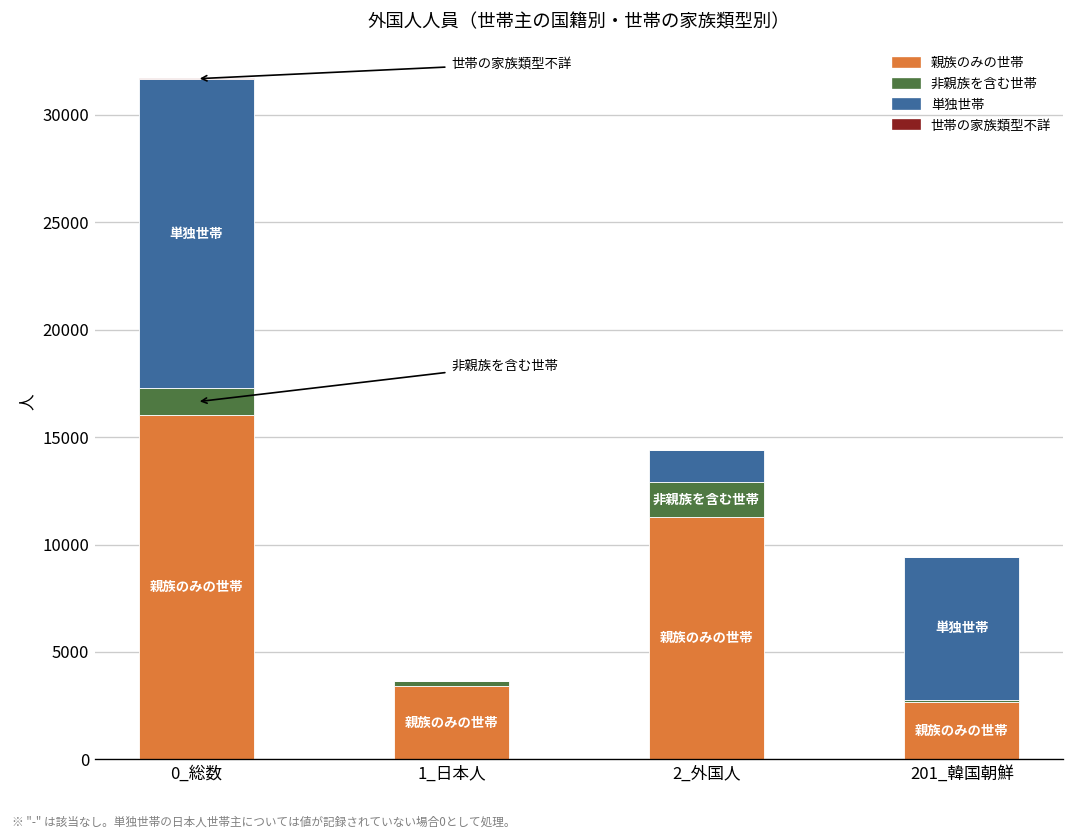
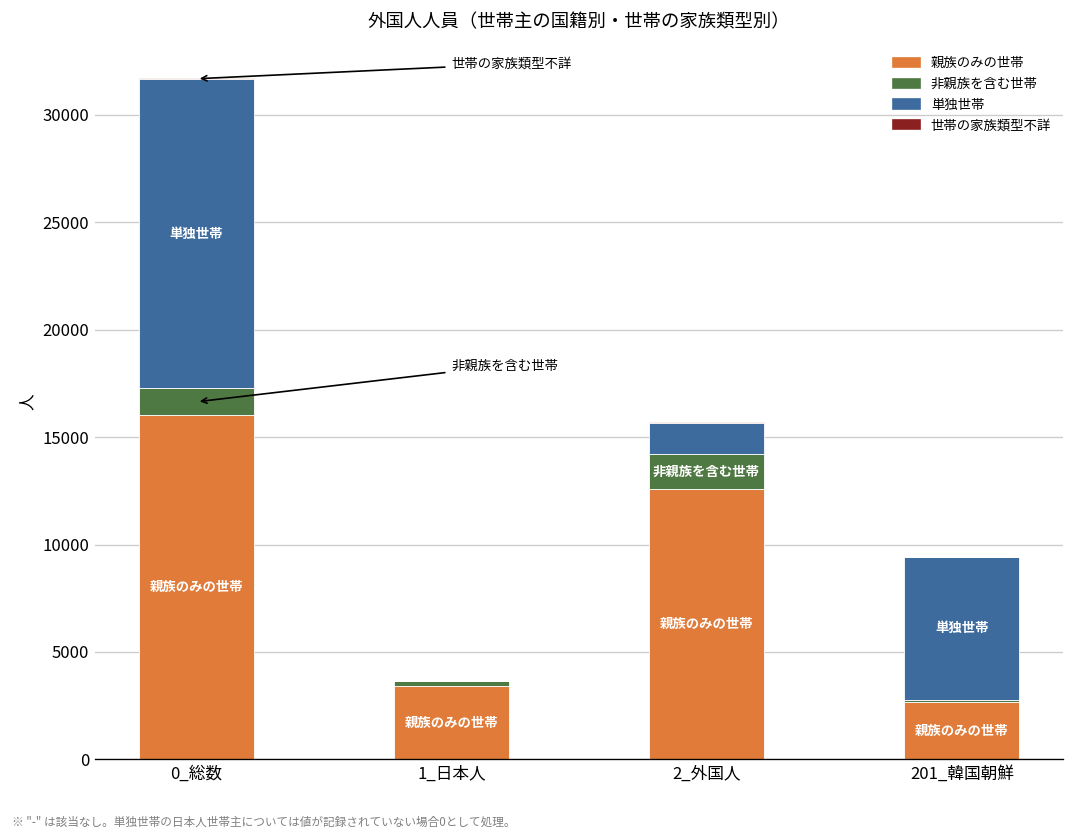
親族のみの世帯, 2_外国人: 11300 -> 12600
